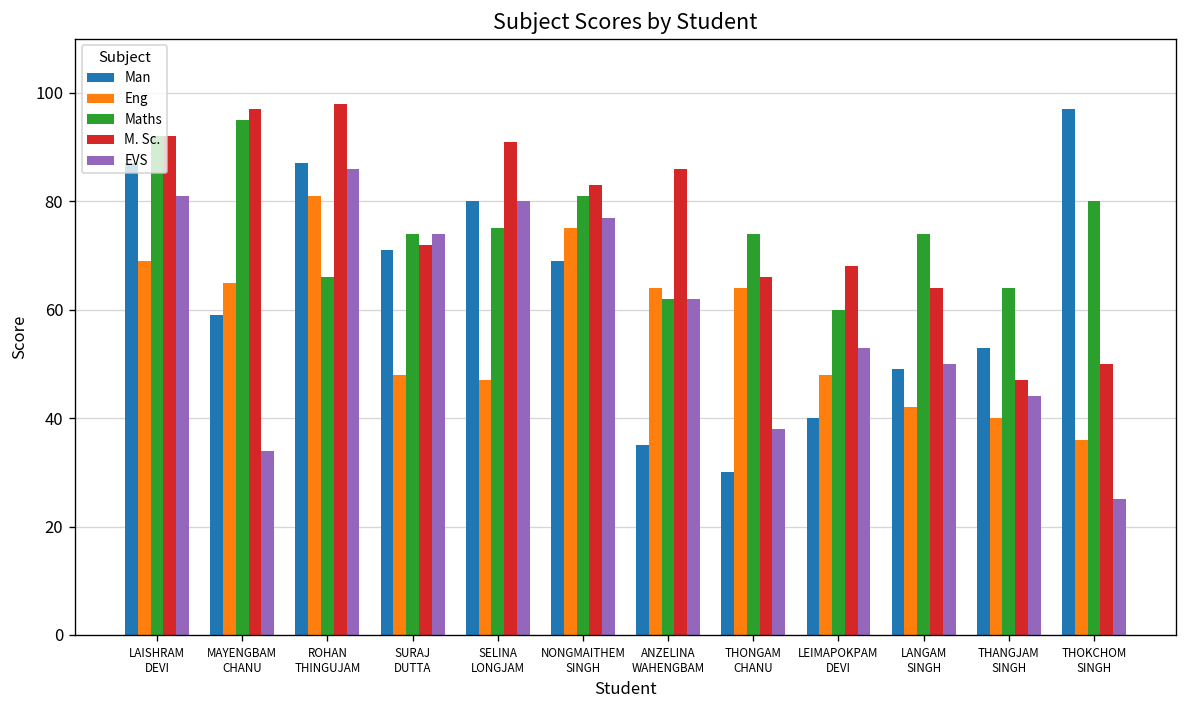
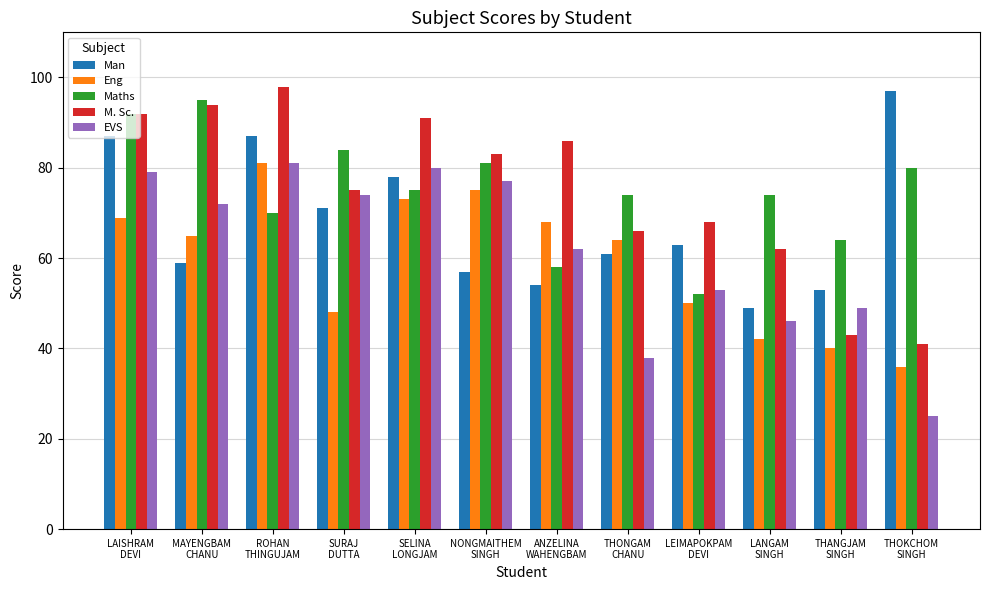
EVS, LAISHRAM DEVI: 81 -> 79
M. Sc., MAYENGBAM CHANU: 97 -> 94
EVS, MAYENGBAM CHANU: 34 -> 72
Maths, ROHAN THINGUJAM: 66 -> 70
EVS, ROHAN THINGUJAM: 86 -> 81
Maths, SURAJ DUTTA: 74 -> 84
M. Sc., SURAJ DUTTA: 72 -> 75
Man, SELINA LONGJAM: 80 -> 78
Eng, SELINA LONGJAM: 47 -> 73
Man, NONGMAITHEM SINGH: 69 -> 57
Man, ANZELINA WAHENGBAM: 35 -> 54
Eng, ANZELINA WAHENGBAM: 64 -> 68
Maths, ANZELINA WAHENGBAM: 62 -> 58
Man, THONGAM CHANU: 30 -> 61
Man, LEIMAPOKPAM DEVI: 40 -> 63
Eng, LEIMAPOKPAM DEVI: 48 -> 50
Maths, LEIMAPOKPAM DEVI: 60 -> 52
M. Sc., LANGAM SINGH: 64 -> 62
EVS, LANGAM SINGH: 50 -> 46
M. Sc., THANGJAM SINGH: 47 -> 43
EVS, THANGJAM SINGH: 44 -> 49
M. Sc., THOKCHOM SINGH: 50 -> 41
